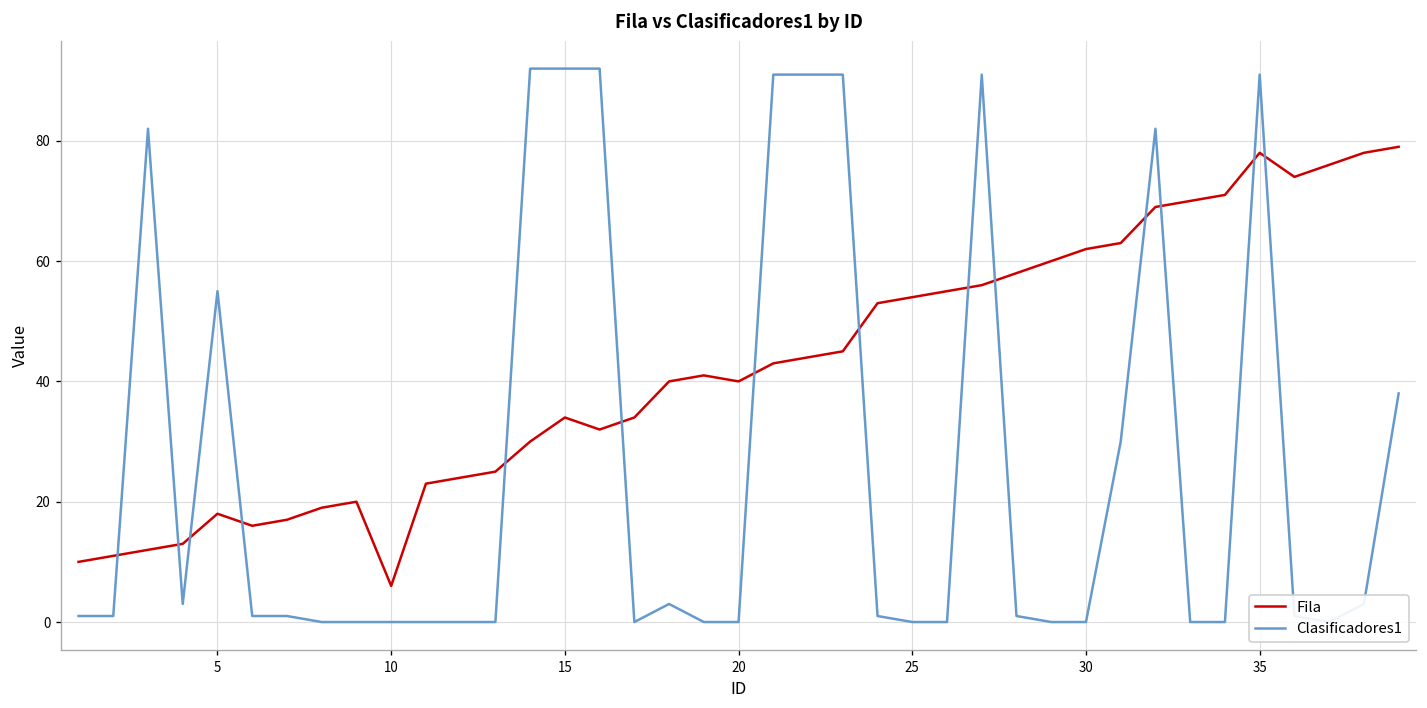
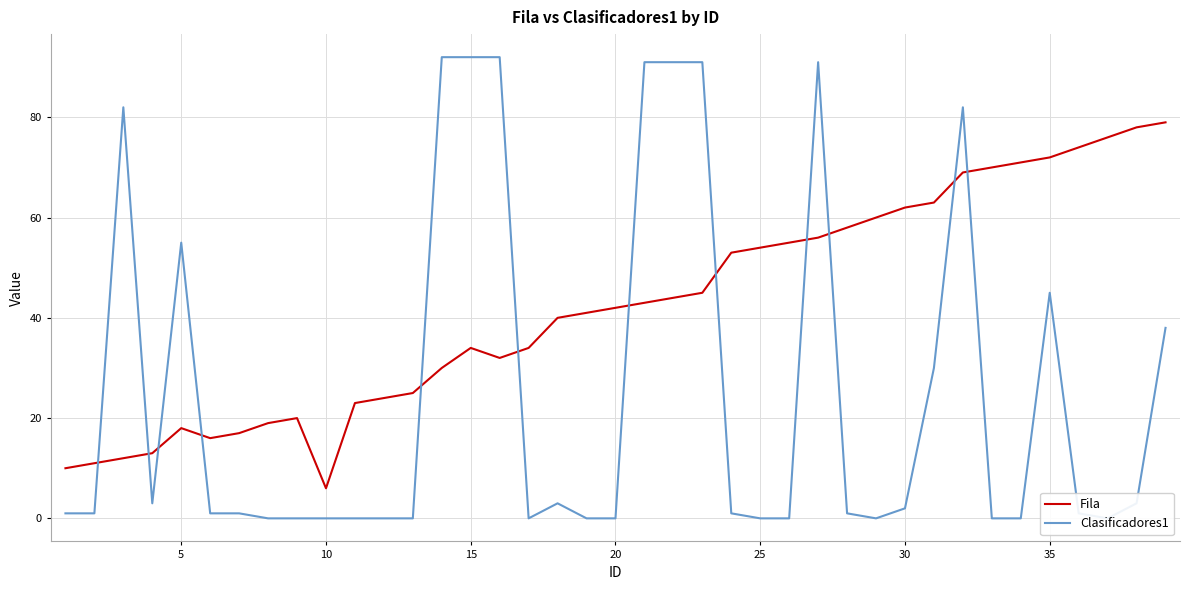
Fila, 20: 40 -> 42
Clasificadores1, 30: 0 -> 2
Fila, 35: 78 -> 72
Clasificadores1, 35: 91 -> 45
